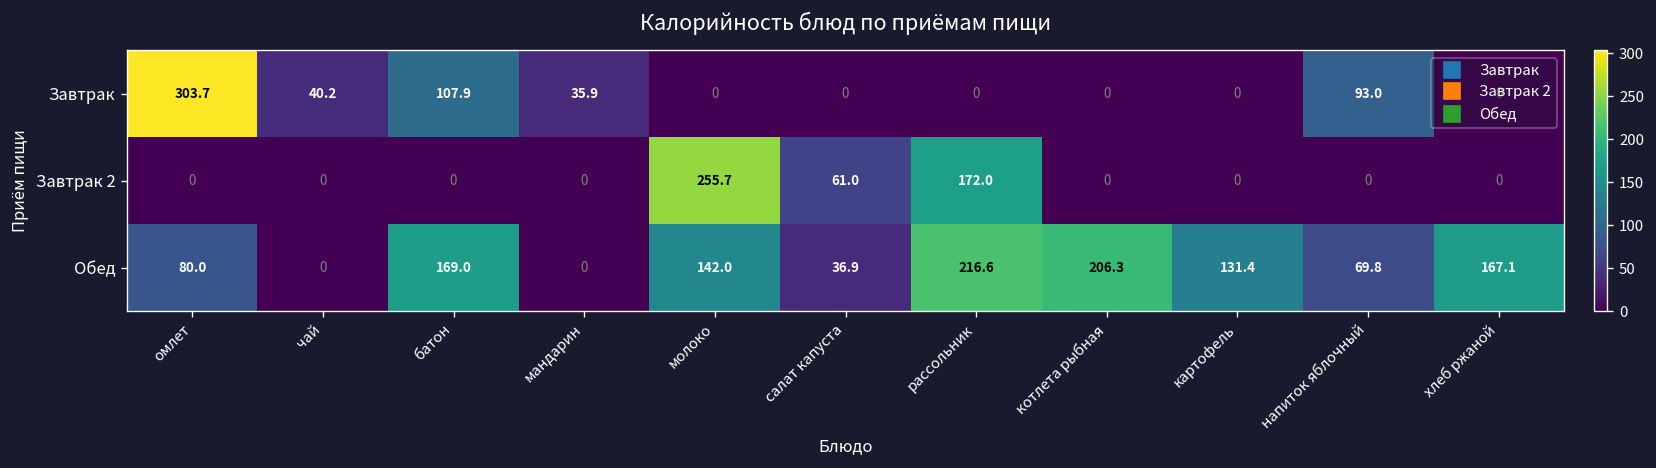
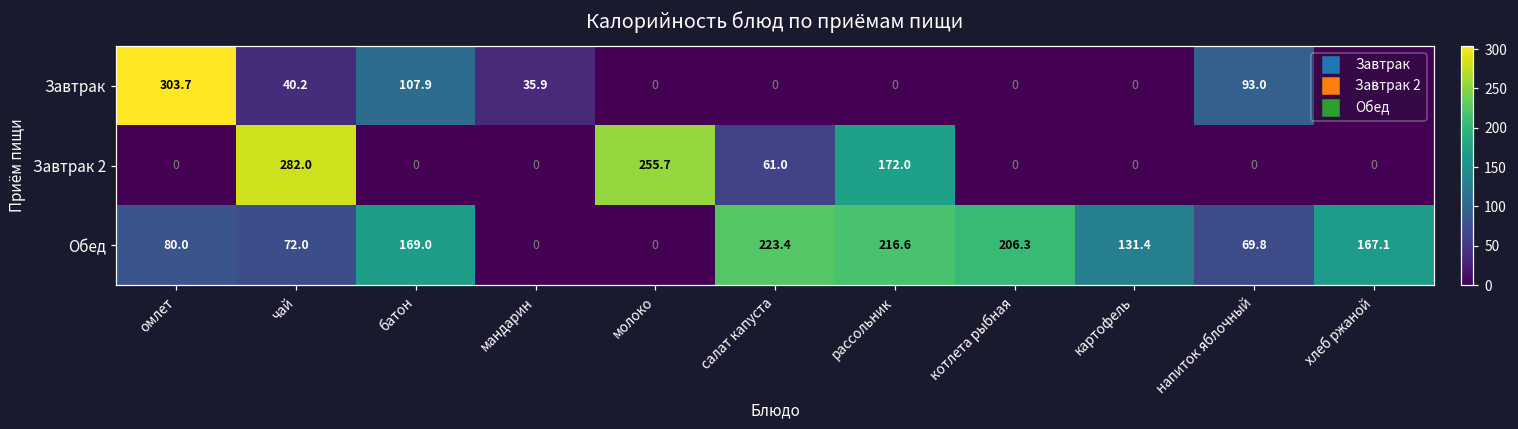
Завтрак 2, чай: 0 -> 282.0
Обед, чай: 0 -> 72.0
Обед, молоко: 142.0 -> 0
Обед, салат капуста: 36.9 -> 223.4
